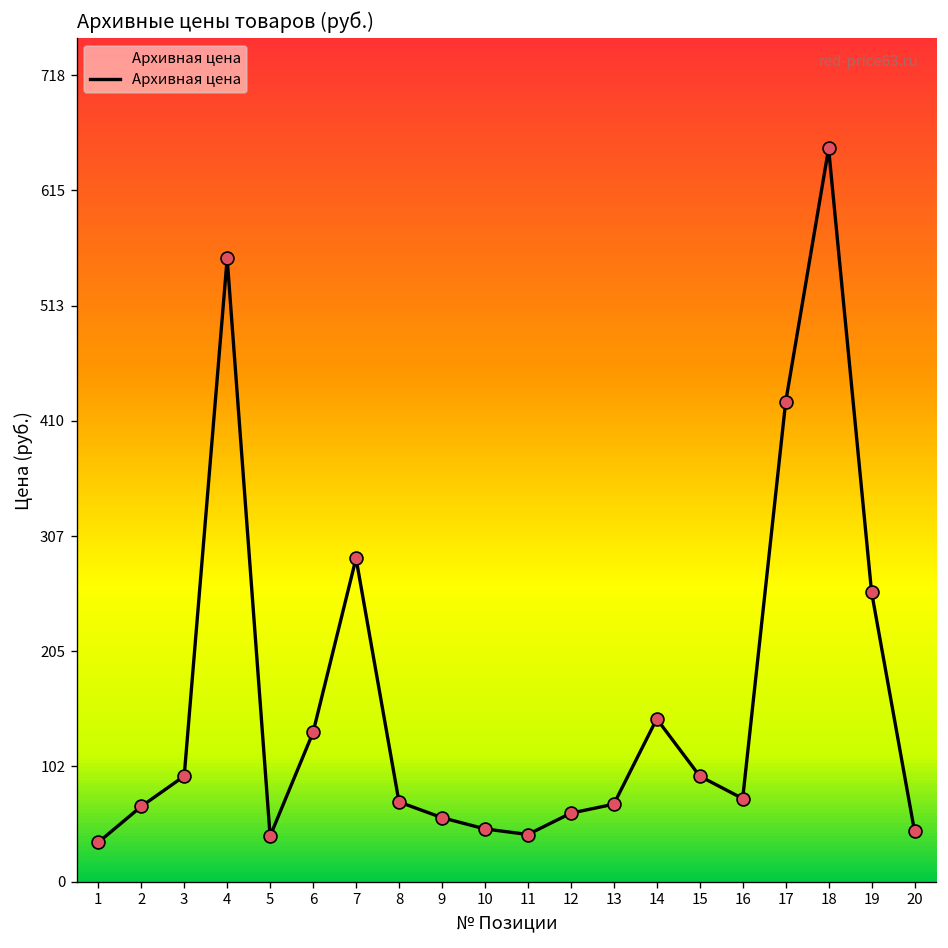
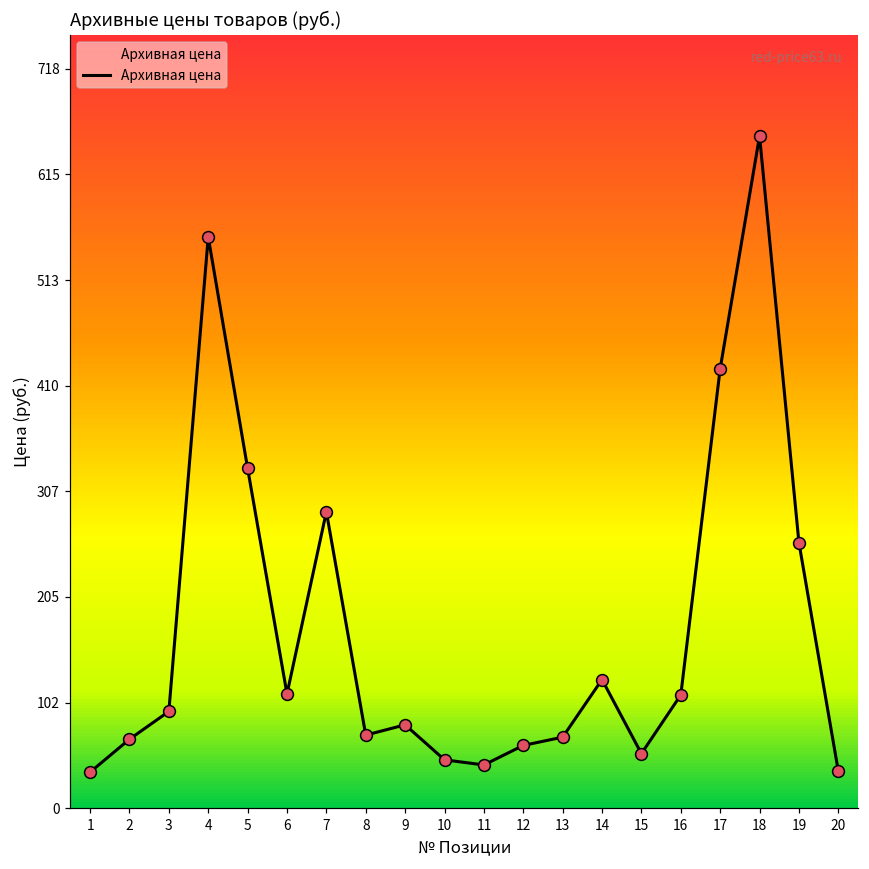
5: 40 -> 330
6: 130 -> 110
9: 60 -> 80
14: 150 -> 130
15: 90 -> 50
16: 70 -> 110
20: 50 -> 40
